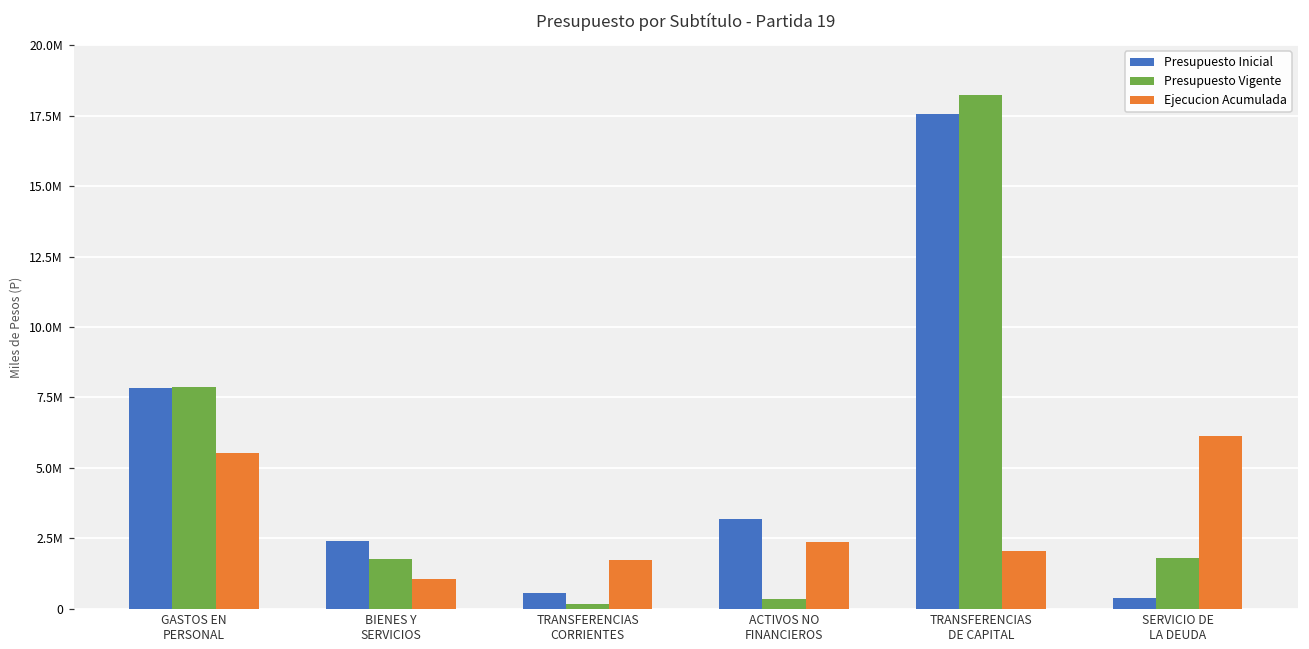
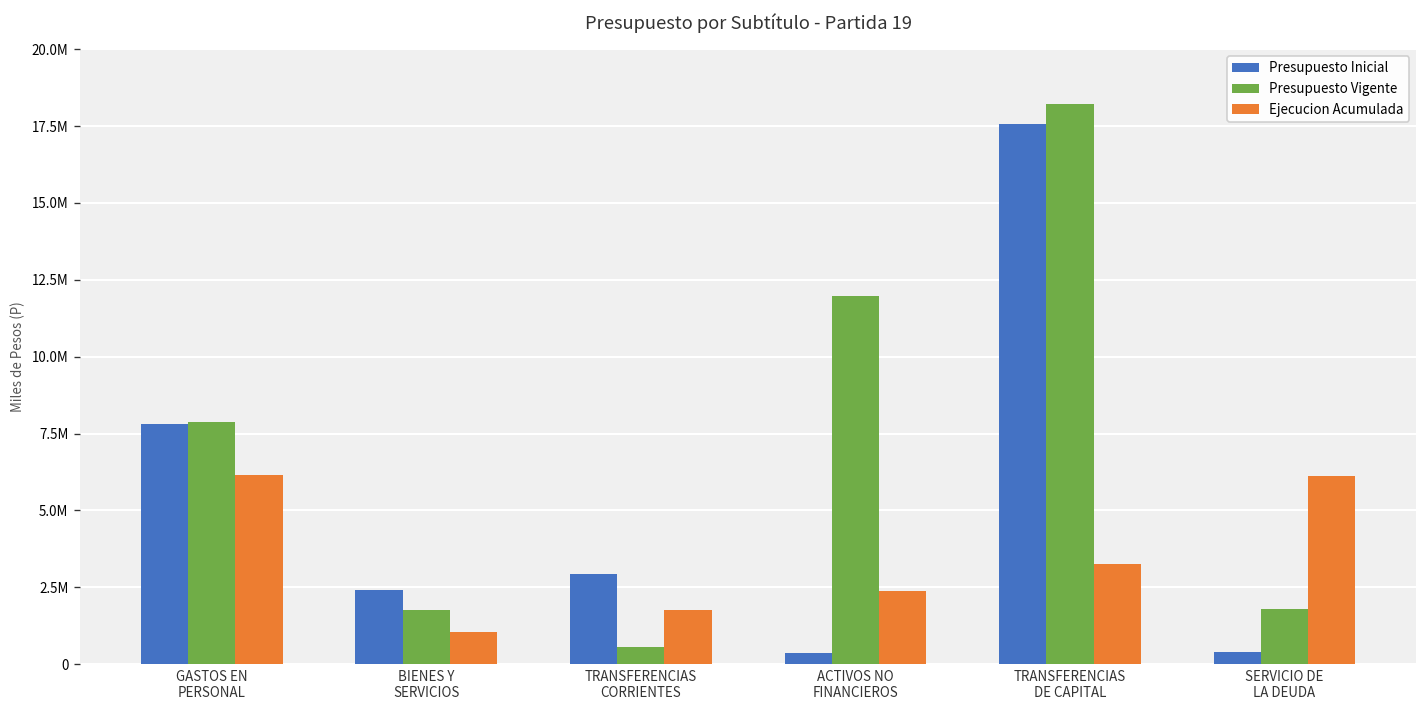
Ejecucion Acumulada, GASTOS EN PERSONAL: 5500000 -> 6200000
Presupuesto Inicial, TRANSFERENCIAS CORRIENTES: 600000 -> 2900000
Presupuesto Vigente, TRANSFERENCIAS CORRIENTES: 200000 -> 600000
Presupuesto Inicial, ACTIVOS NO FINANCIEROS: 3200000 -> 400000
Presupuesto Vigente, ACTIVOS NO FINANCIEROS: 400000 -> 12000000
Ejecucion Acumulada, TRANSFERENCIAS DE CAPITAL: 2100000 -> 3300000
